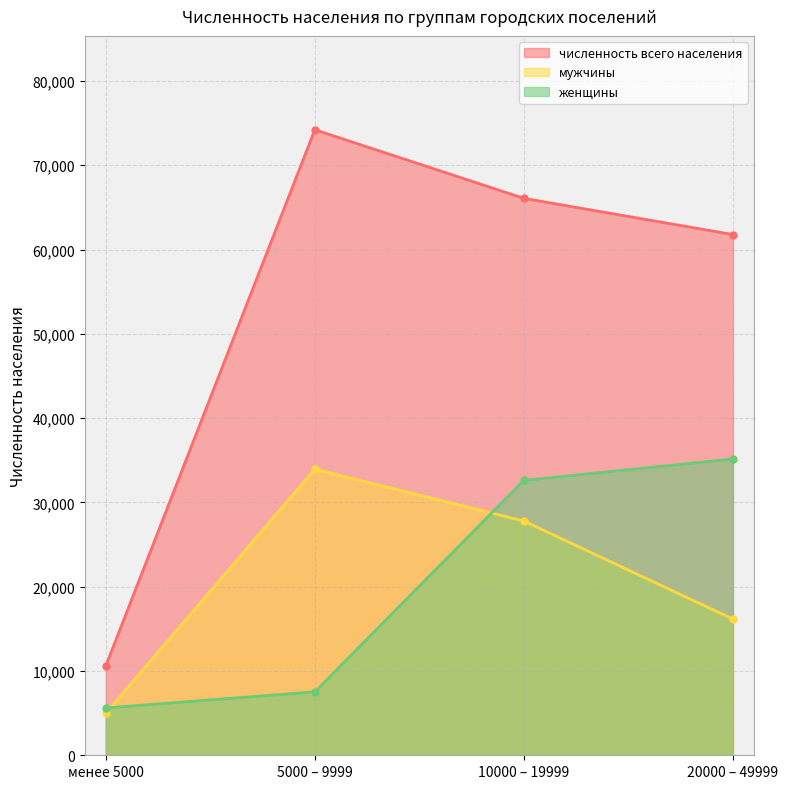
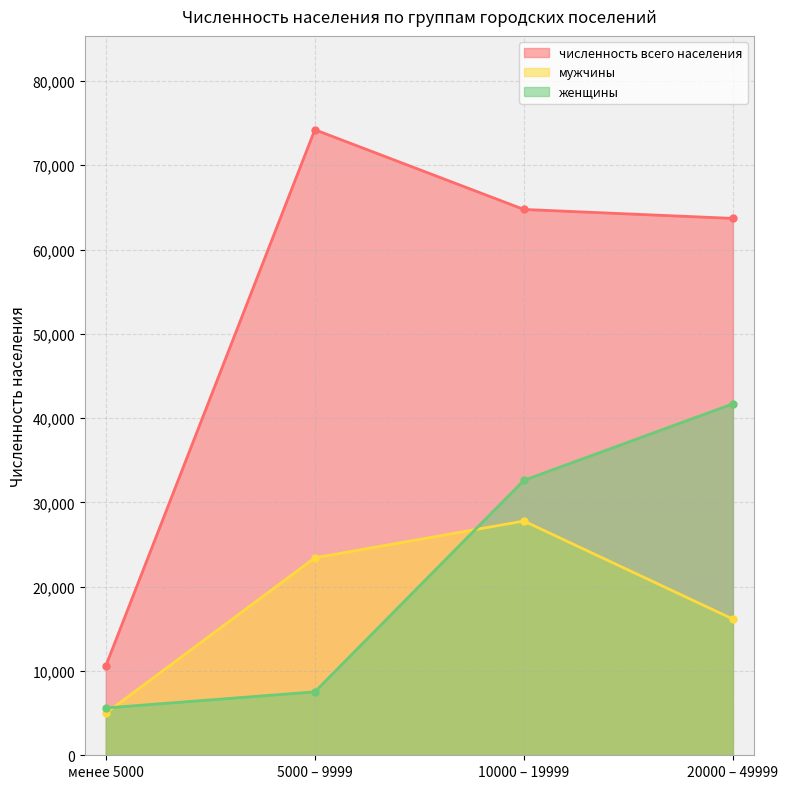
мужчины, 5000 – 9999: 34,000 -> 23,000
численность всего населения, 10000 – 19999: 66,000 -> 65,000
численность всего населения, 20000 – 49999: 62,000 -> 64,000
женщины, 20000 – 49999: 35,000 -> 42,000
